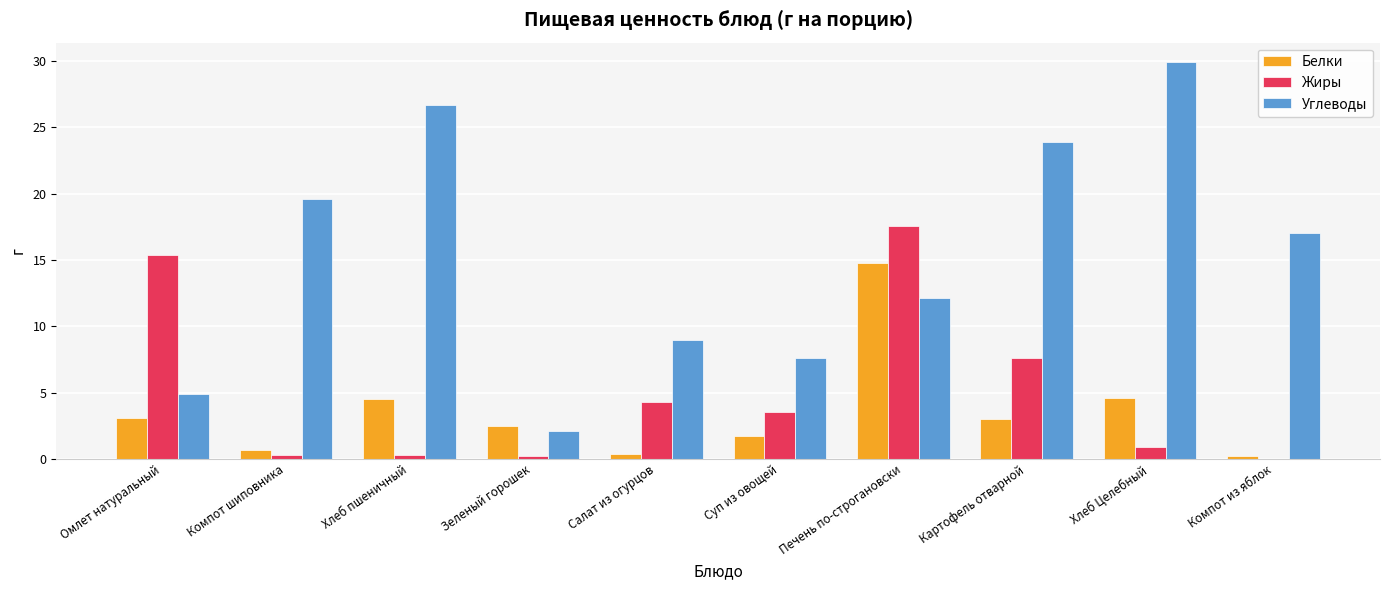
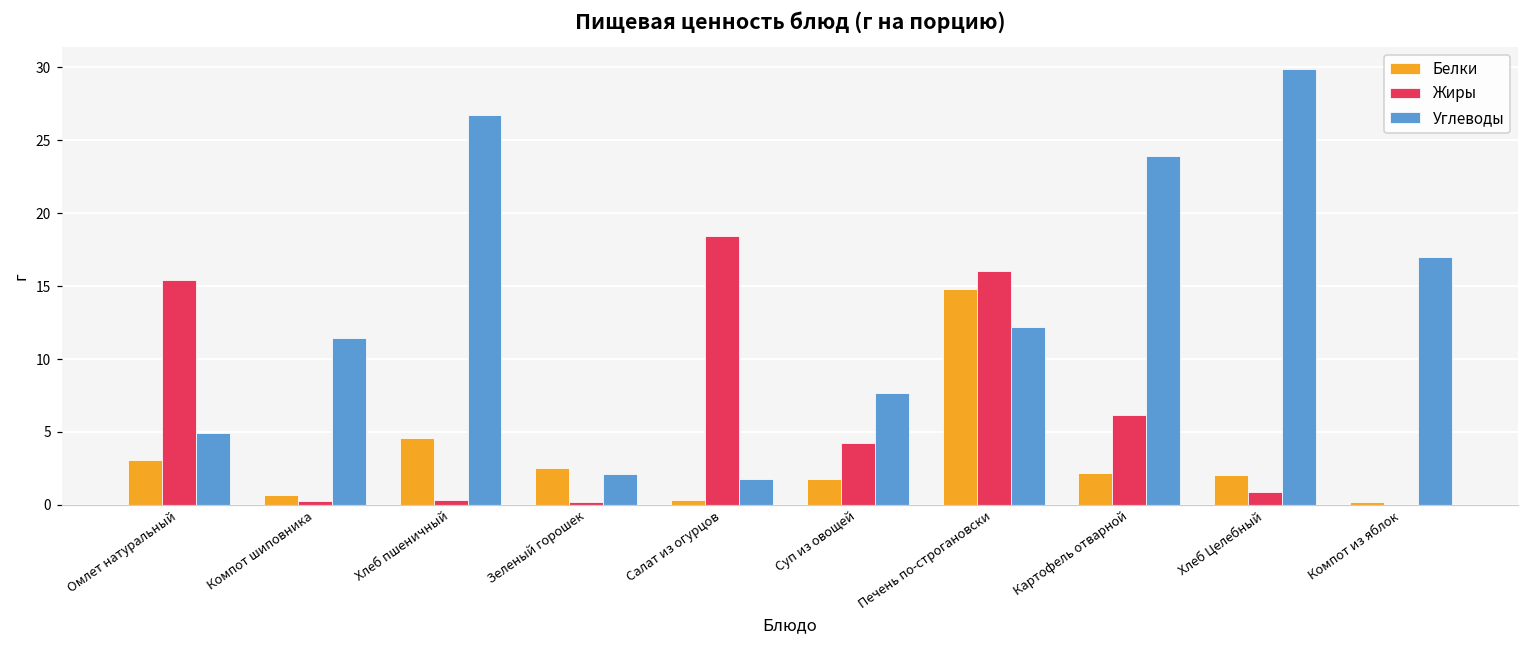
Углеводы, Компот шиповника: 19.6 -> 11.5
Жиры, Салат из огурцов: 4.3 -> 18.4
Углеводы, Салат из огурцов: 9.0 -> 1.8
Жиры, Суп из овощей: 3.5 -> 4.2
Жиры, Печень по-строгановски: 17.6 -> 16.0
Белки, Картофель отварной: 3.0 -> 2.2
Жиры, Картофель отварной: 7.6 -> 6.2
Белки, Хлеб Целебный: 4.6 -> 2.1
